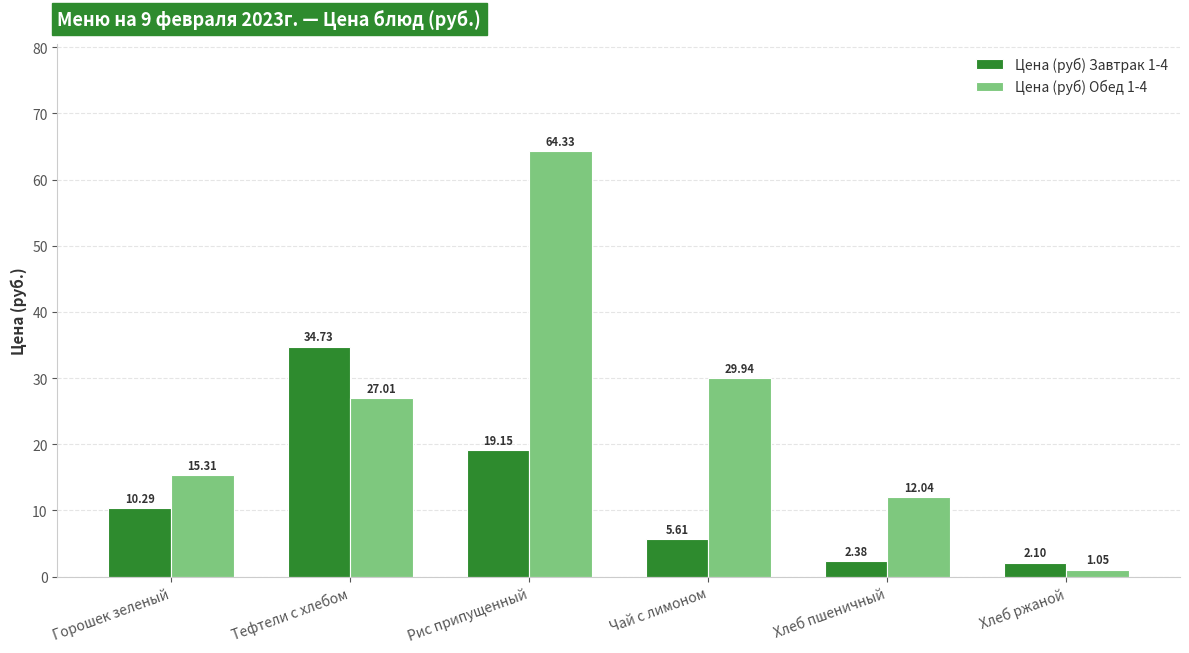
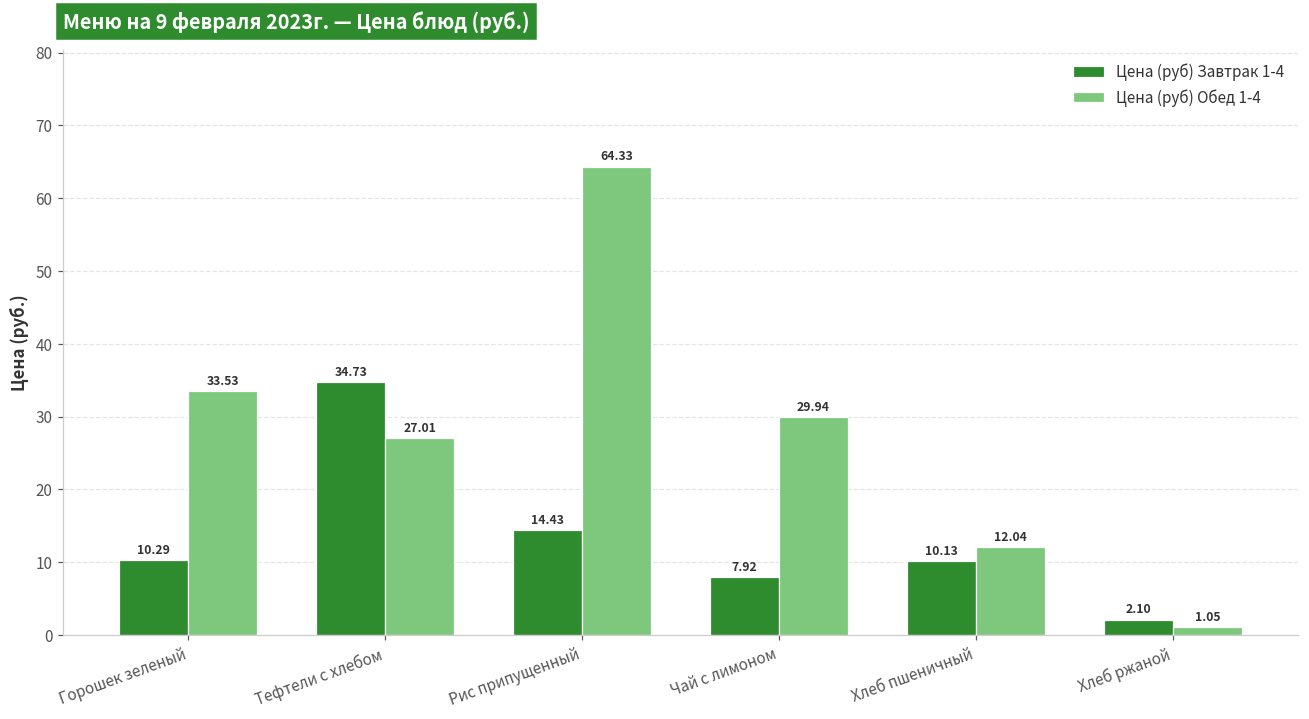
Цена (руб) Обед 1-4, Горошек зеленый: 15.31 -> 33.53
Цена (руб) Завтрак 1-4, Рис припущенный: 19.15 -> 14.43
Цена (руб) Завтрак 1-4, Чай с лимоном: 5.61 -> 7.92
Цена (руб) Завтрак 1-4, Хлеб пшеничный: 2.38 -> 10.13
